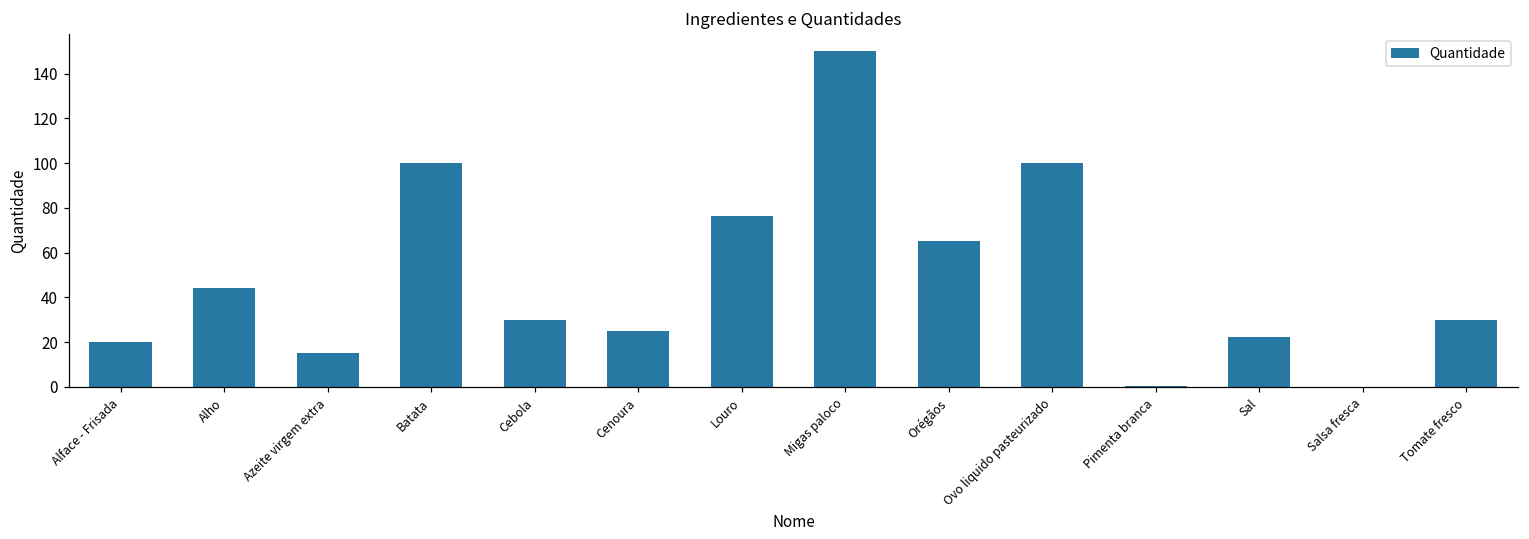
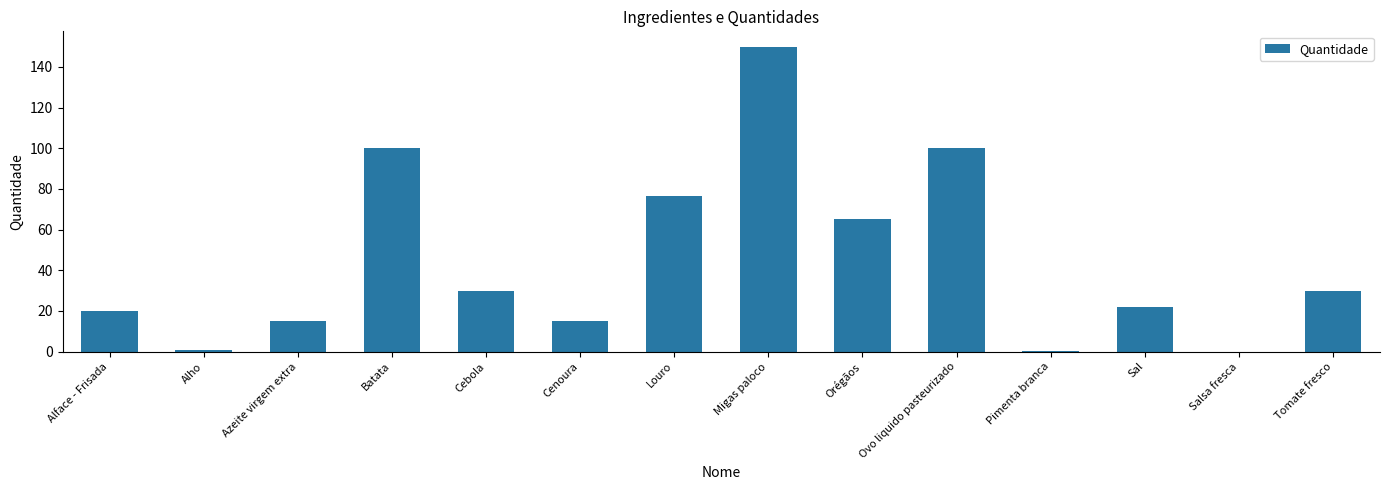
Alho: 44 -> 1
Cenoura: 25 -> 15
